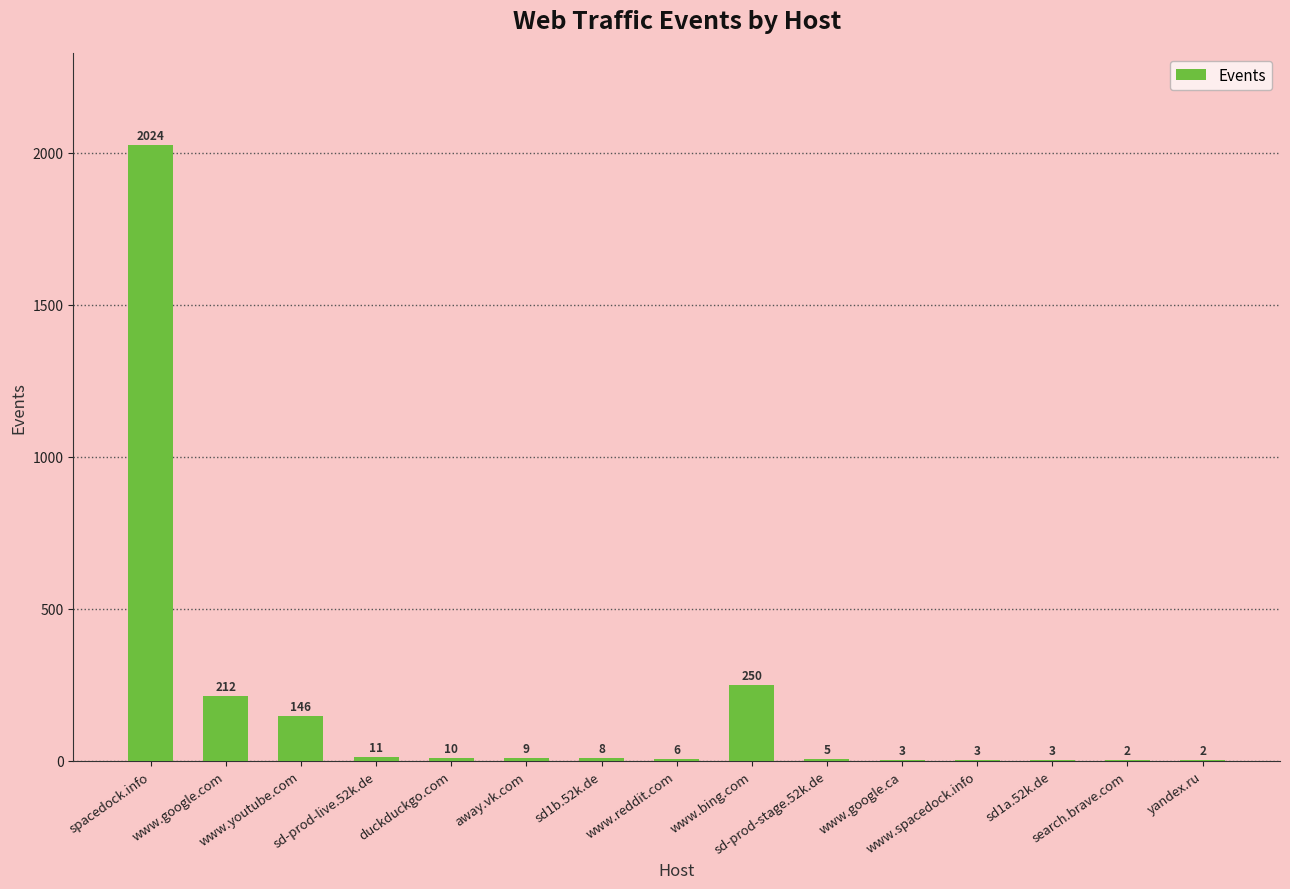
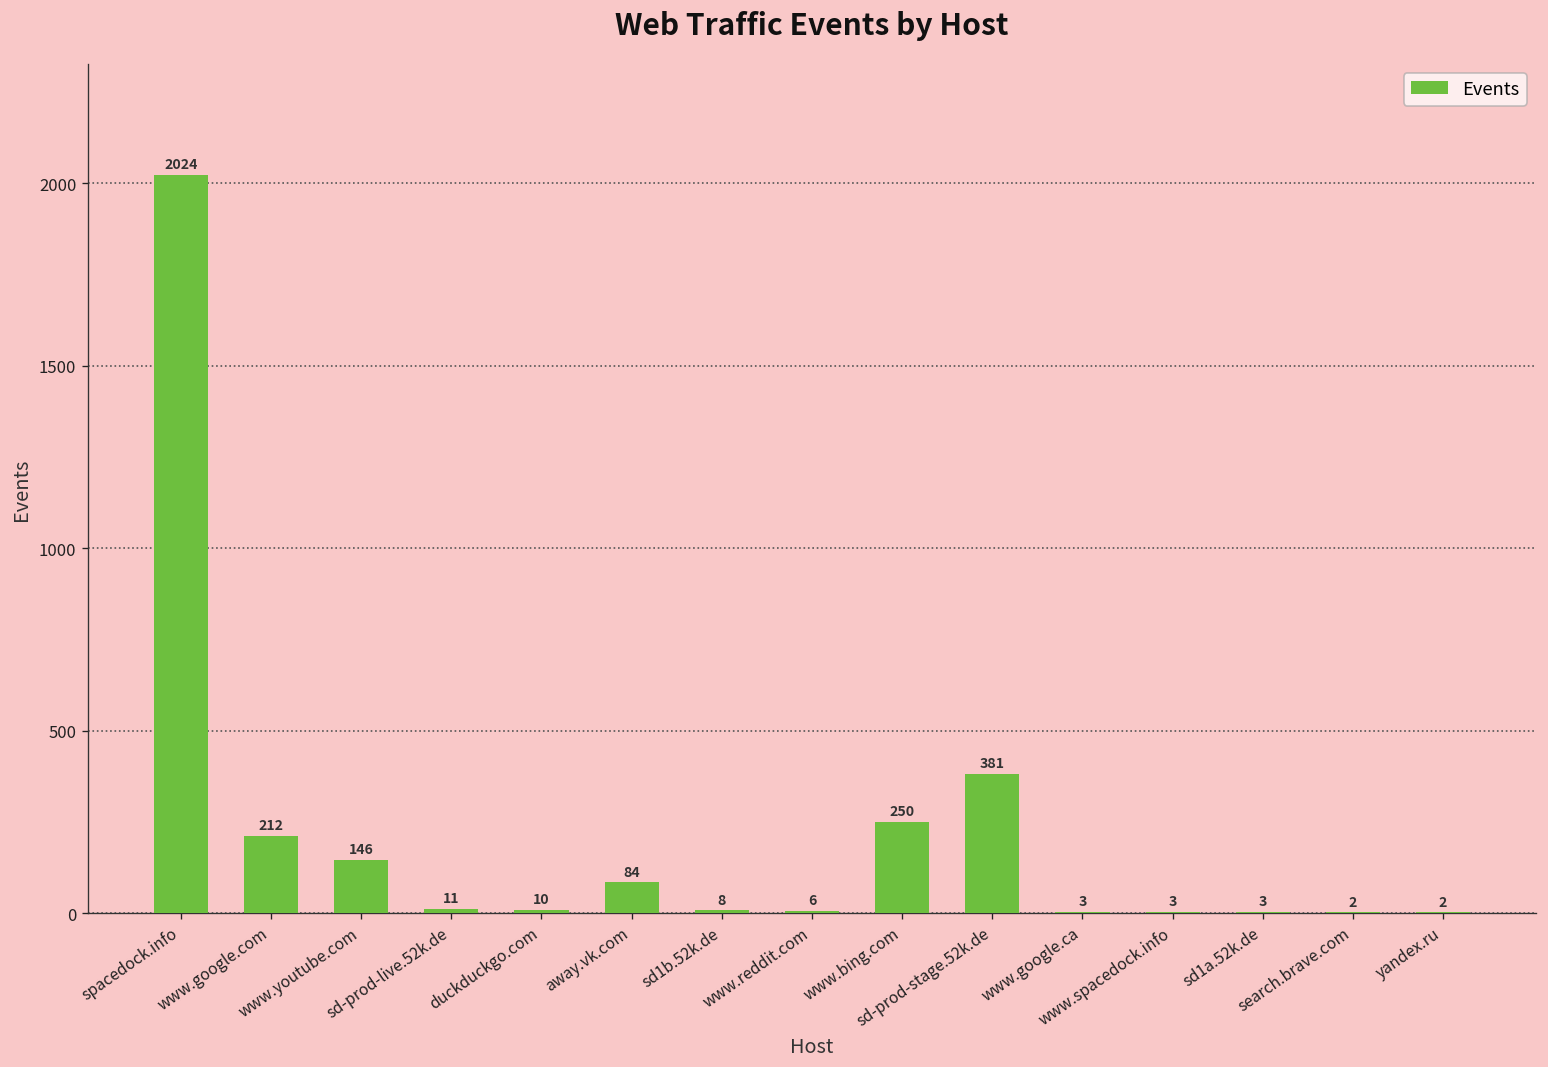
away.vk.com: 9 -> 84
sd-prod-stage.52k.de: 5 -> 381
